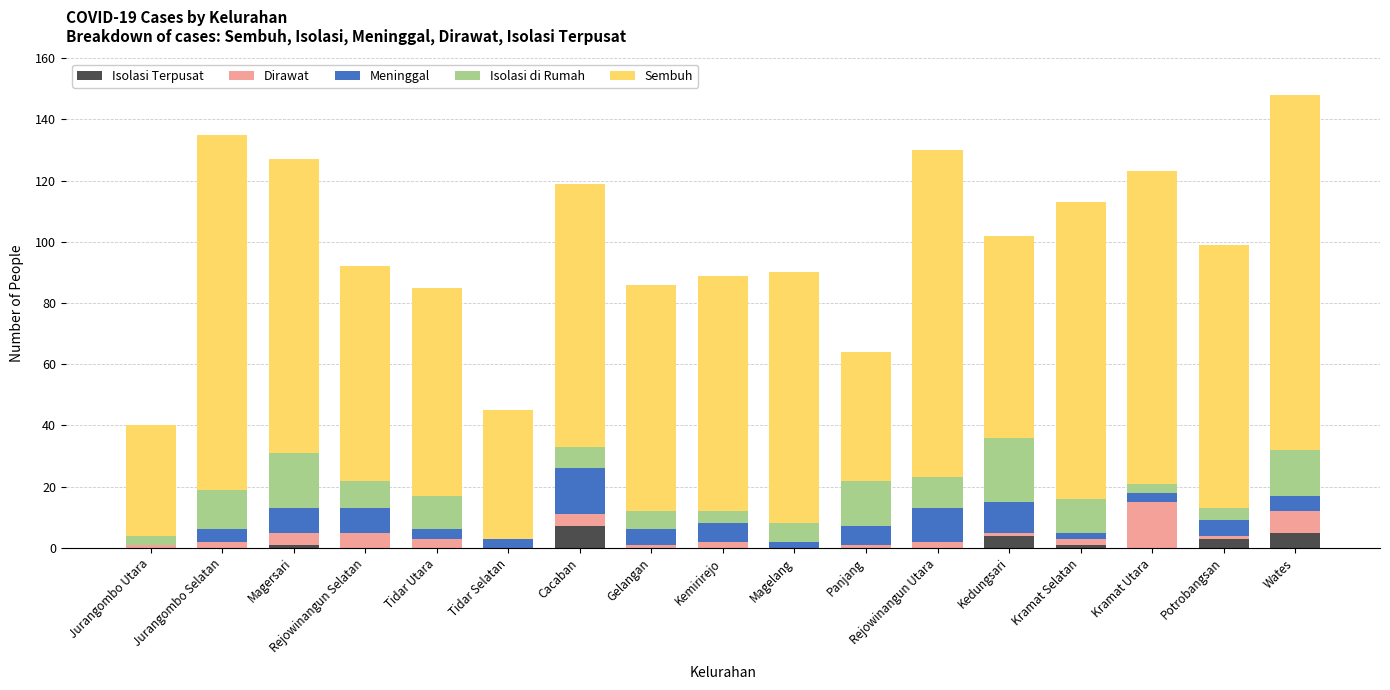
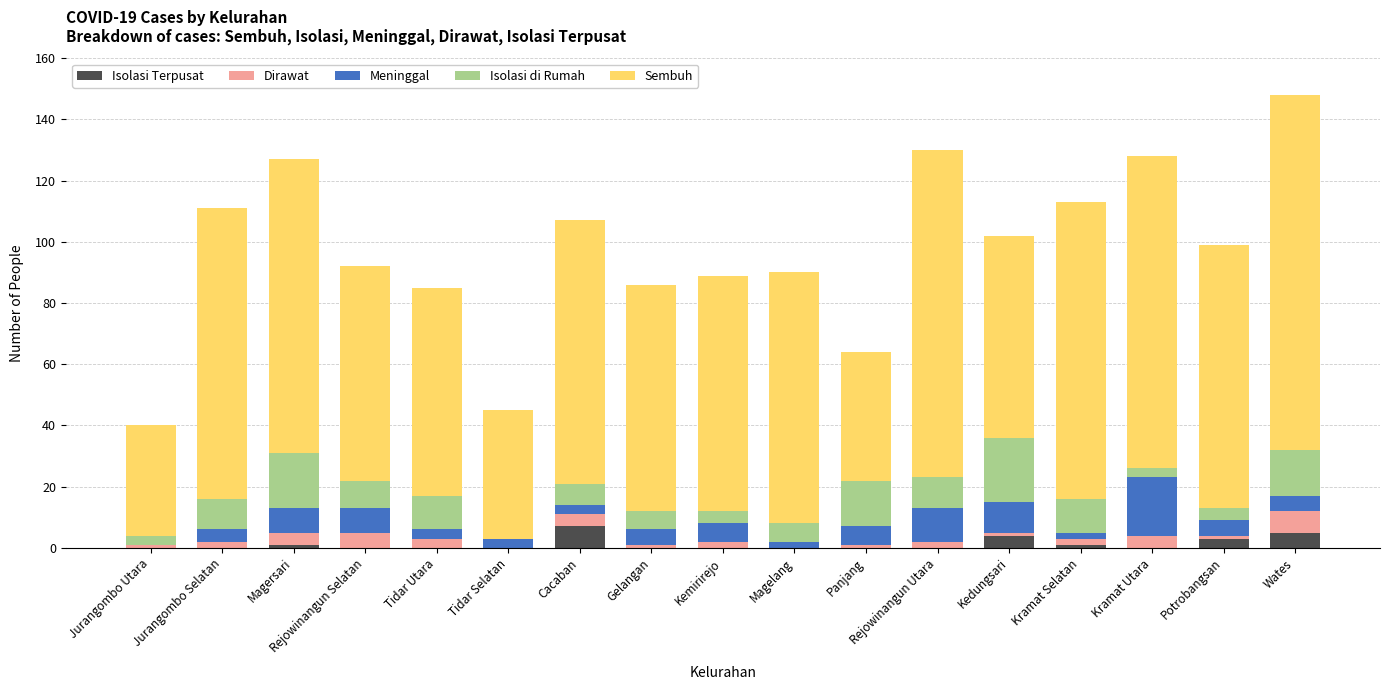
Isolasi di Rumah, Jurangombo Selatan: 13 -> 10
Sembuh, Jurangombo Selatan: 116 -> 95
Meninggal, Cacaban: 15 -> 3
Dirawat, Kramat Utara: 15 -> 4
Meninggal, Kramat Utara: 3 -> 19
